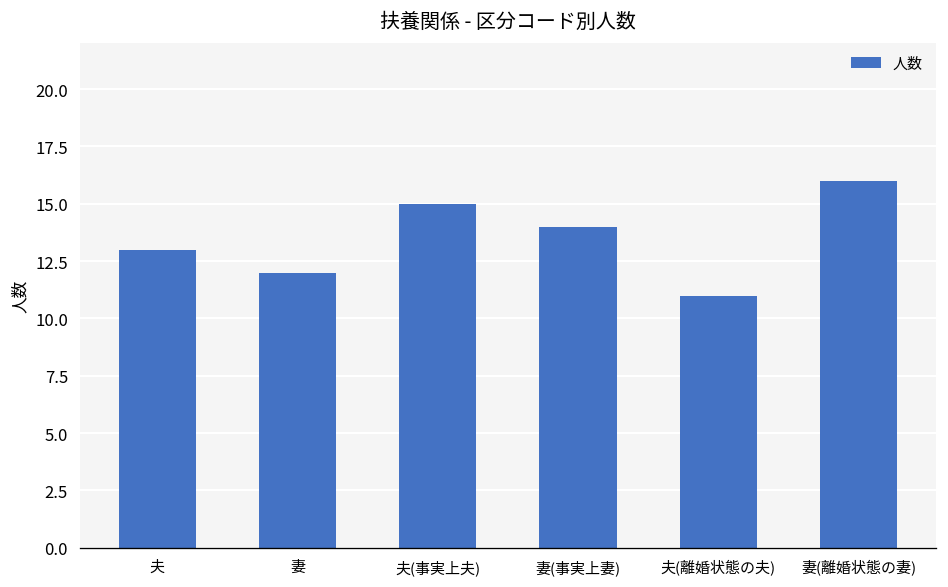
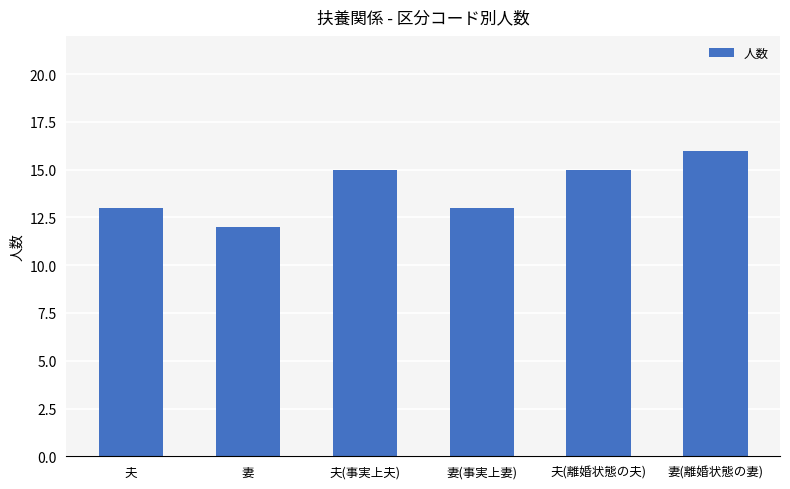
妻(事実上妻): 14 -> 13
夫(離婚状態の夫): 11 -> 15
